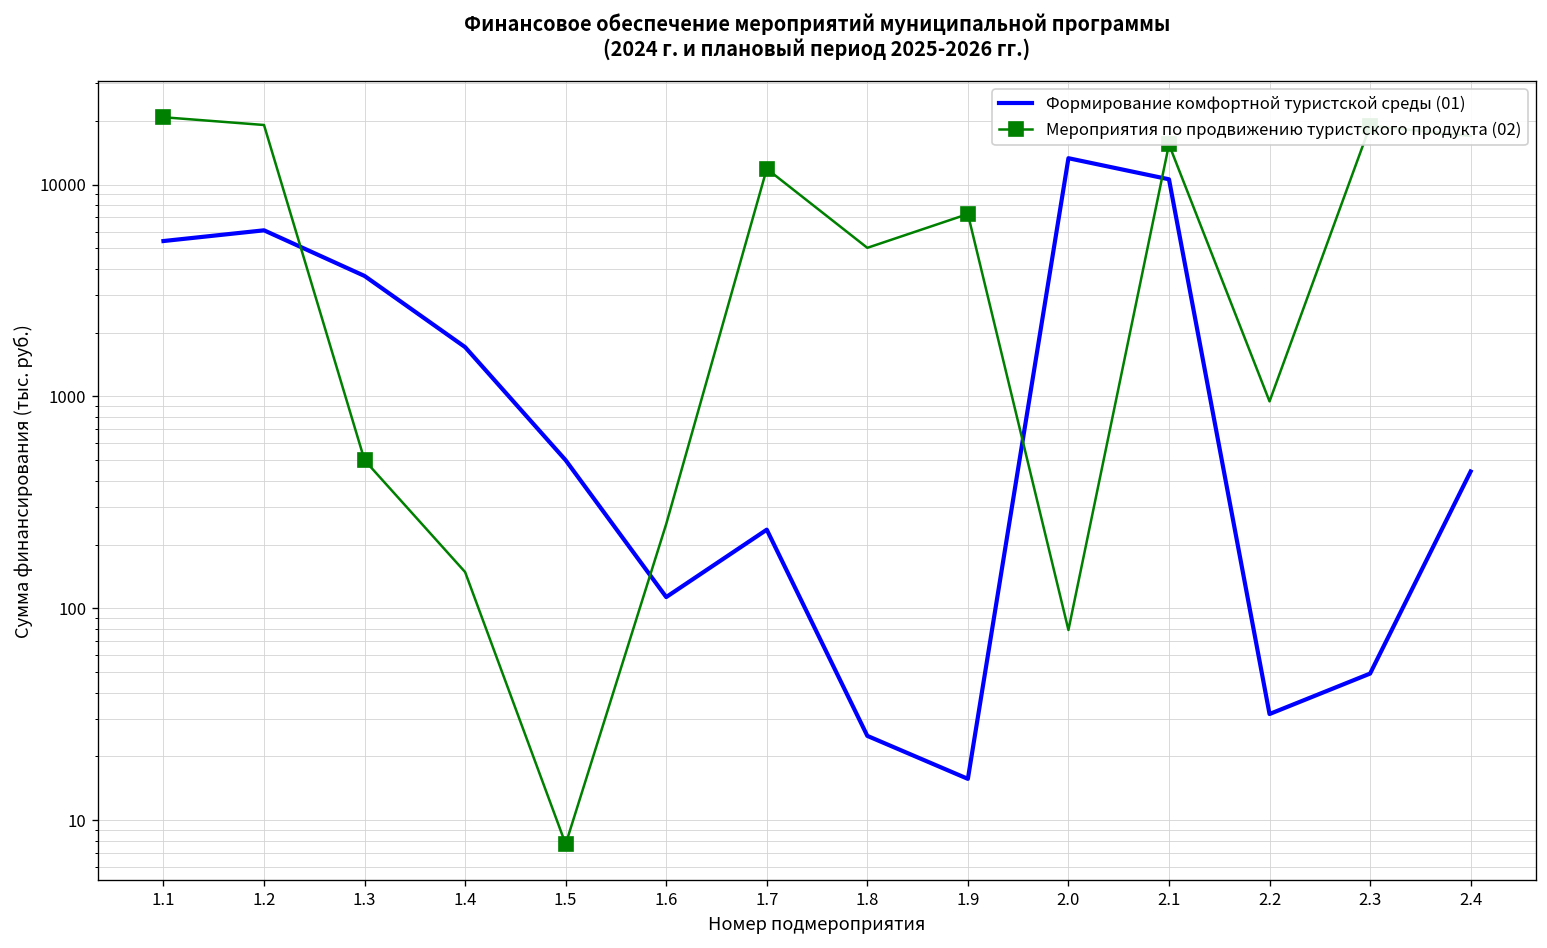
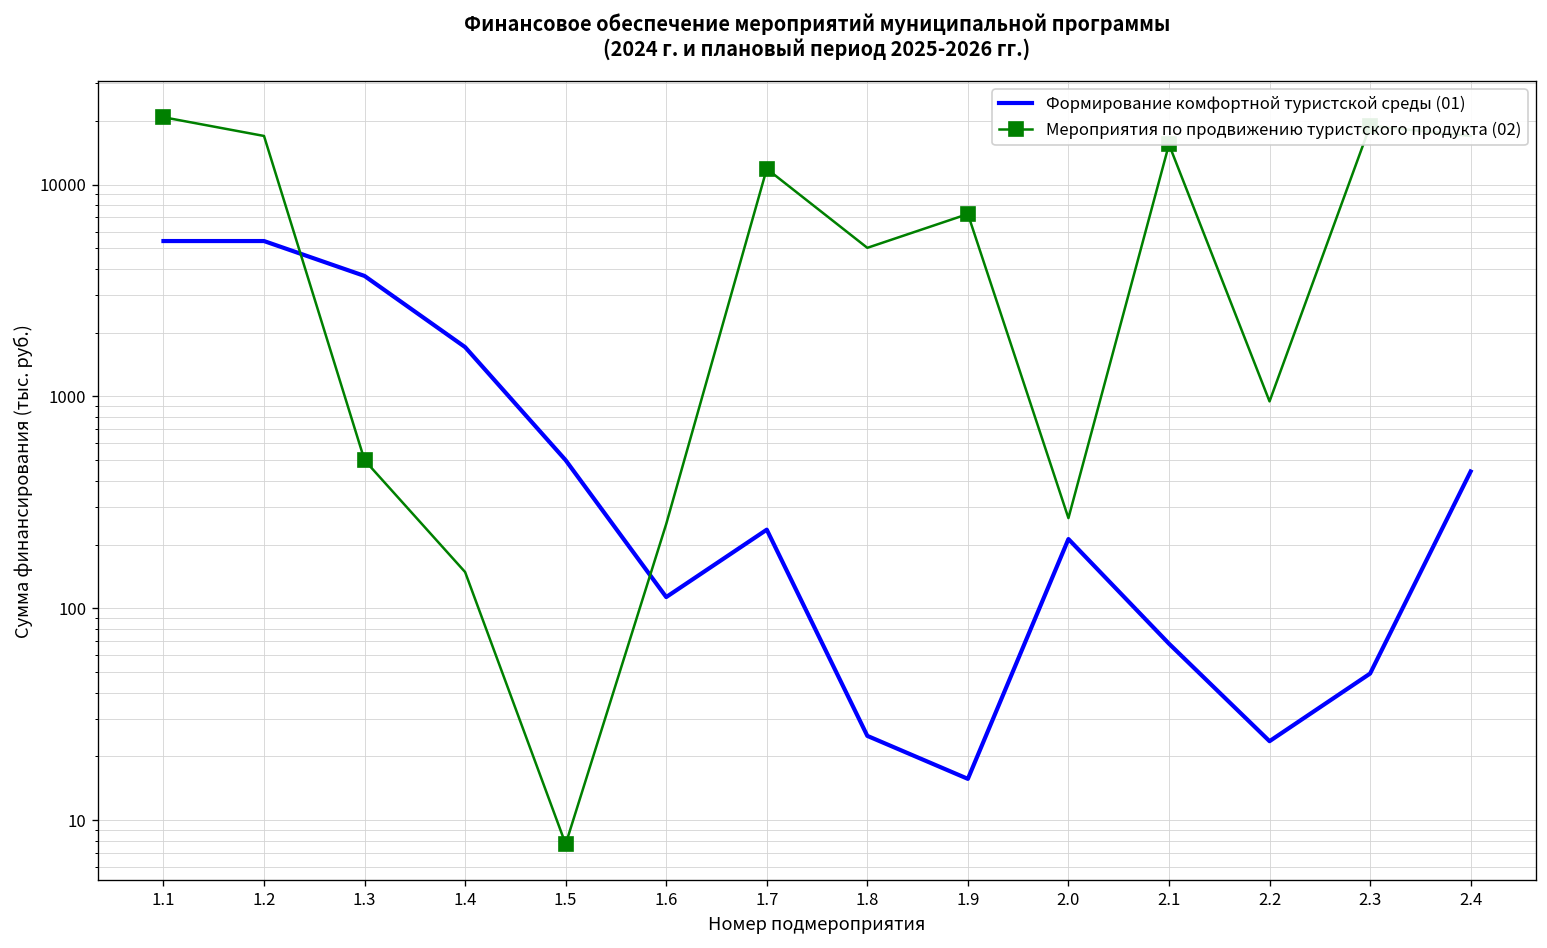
Формирование комфортной туристской среды (01), 1.2: 6100 -> 5400
Мероприятия по продвижению туристского продукта (02), 1.2: 19000 -> 17000
Формирование комфортной туристской среды (01), 2.0: 13000 -> 210
Мероприятия по продвижению туристского продукта (02), 2.0: 80 -> 270
Формирование комфортной туристской среды (01), 2.1: 11000 -> 68
Формирование комфортной туристской среды (01), 2.2: 32 -> 24
